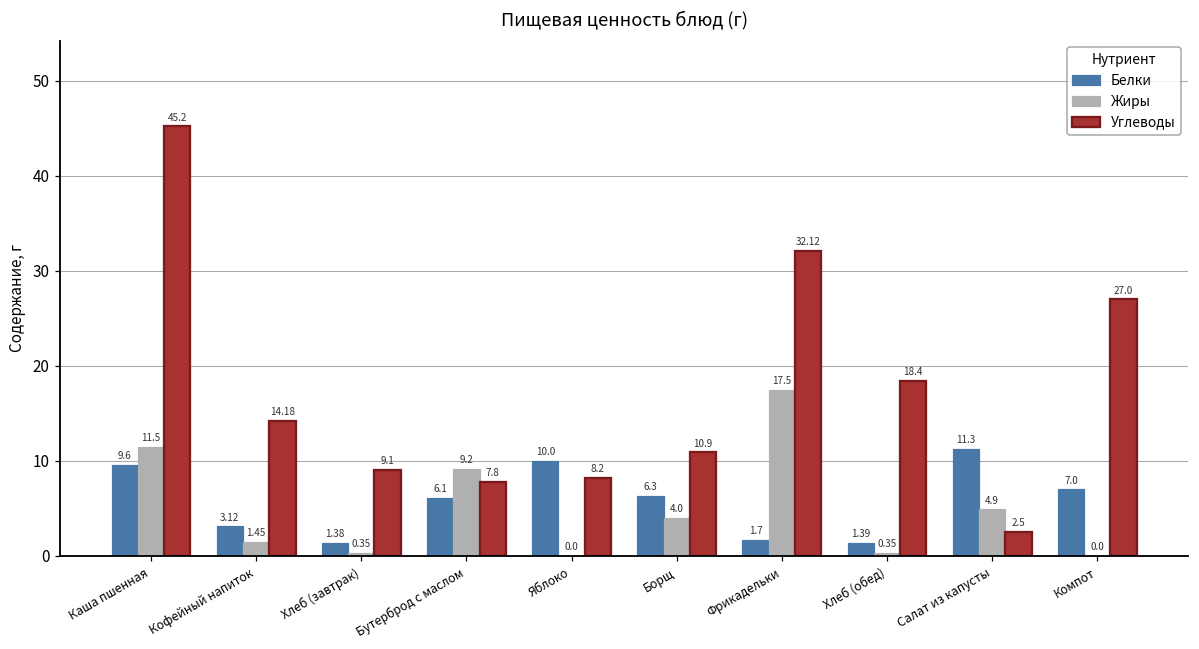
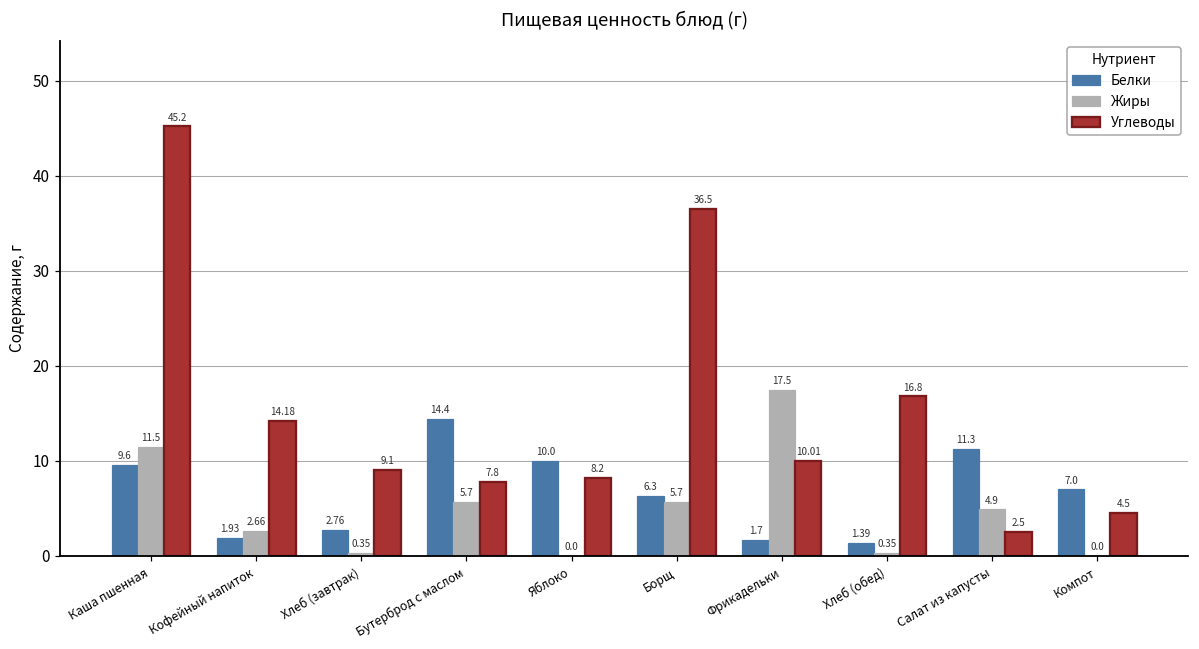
Белки, Кофейный напиток: 3.12 -> 1.93
Жиры, Кофейный напиток: 1.45 -> 2.66
Белки, Хлеб (завтрак): 1.38 -> 2.76
Белки, Бутерброд с маслом: 6.1 -> 14.4
Жиры, Бутерброд с маслом: 9.2 -> 5.7
Жиры, Борщ: 4.0 -> 5.7
Углеводы, Борщ: 10.9 -> 36.5
Углеводы, Фрикадельки: 32.12 -> 10.01
Углеводы, Хлеб (обед): 18.4 -> 16.8
Углеводы, Компот: 27.0 -> 4.5
